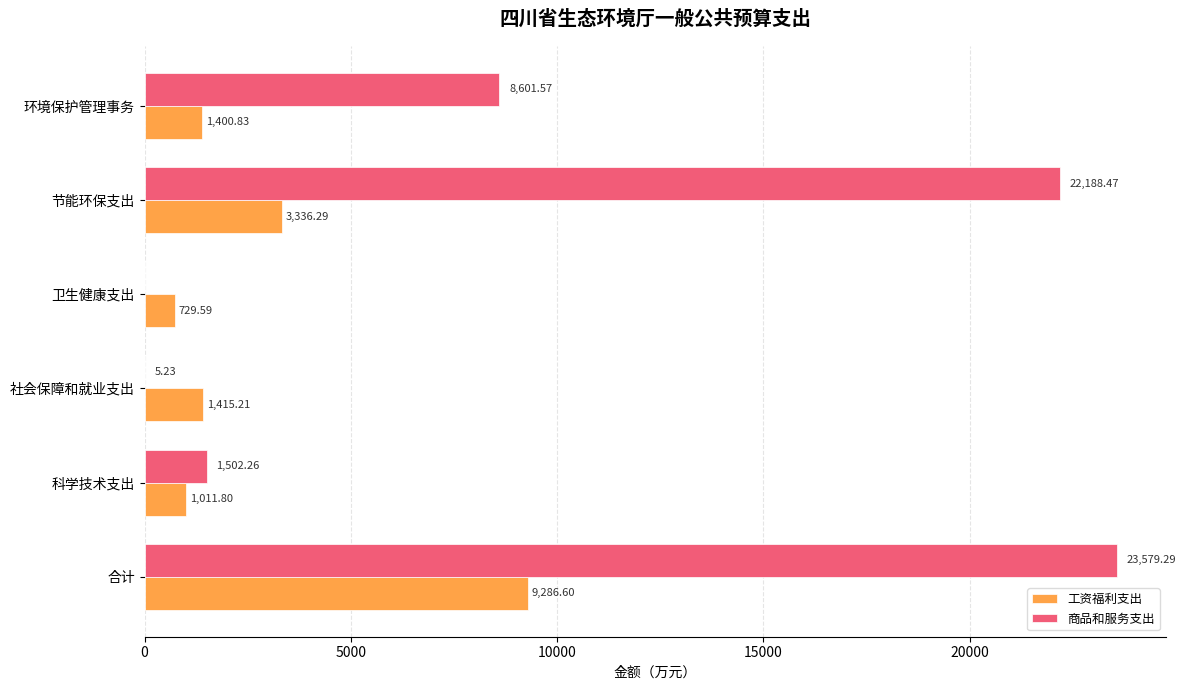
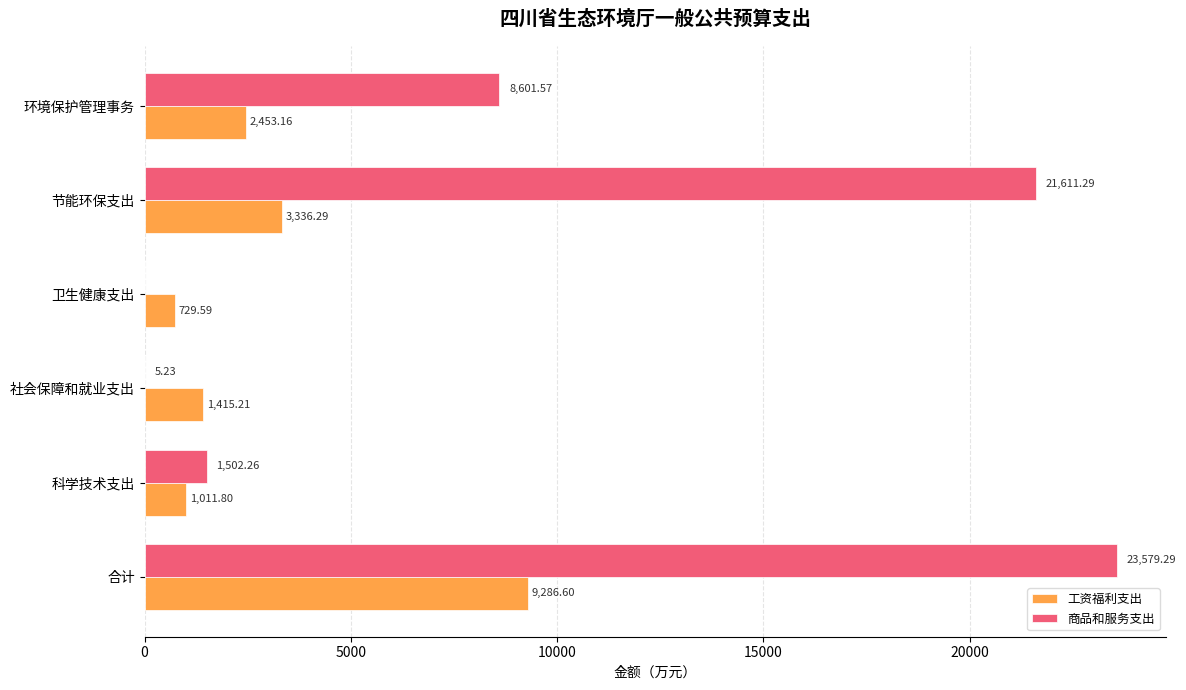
工资福利支出, 环境保护管理事务: 1,400.83 -> 2,453.16
商品和服务支出, 节能环保支出: 22,188.47 -> 21,611.29
